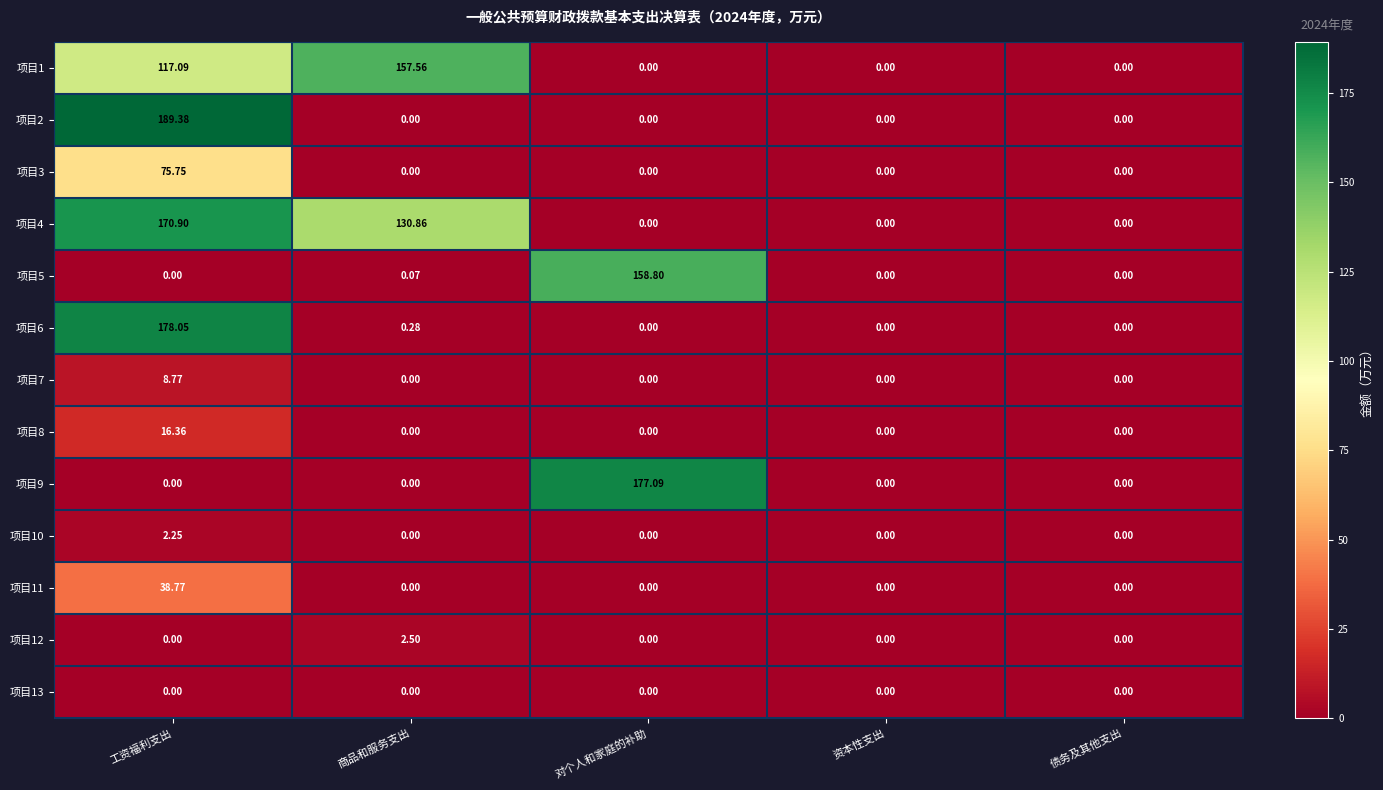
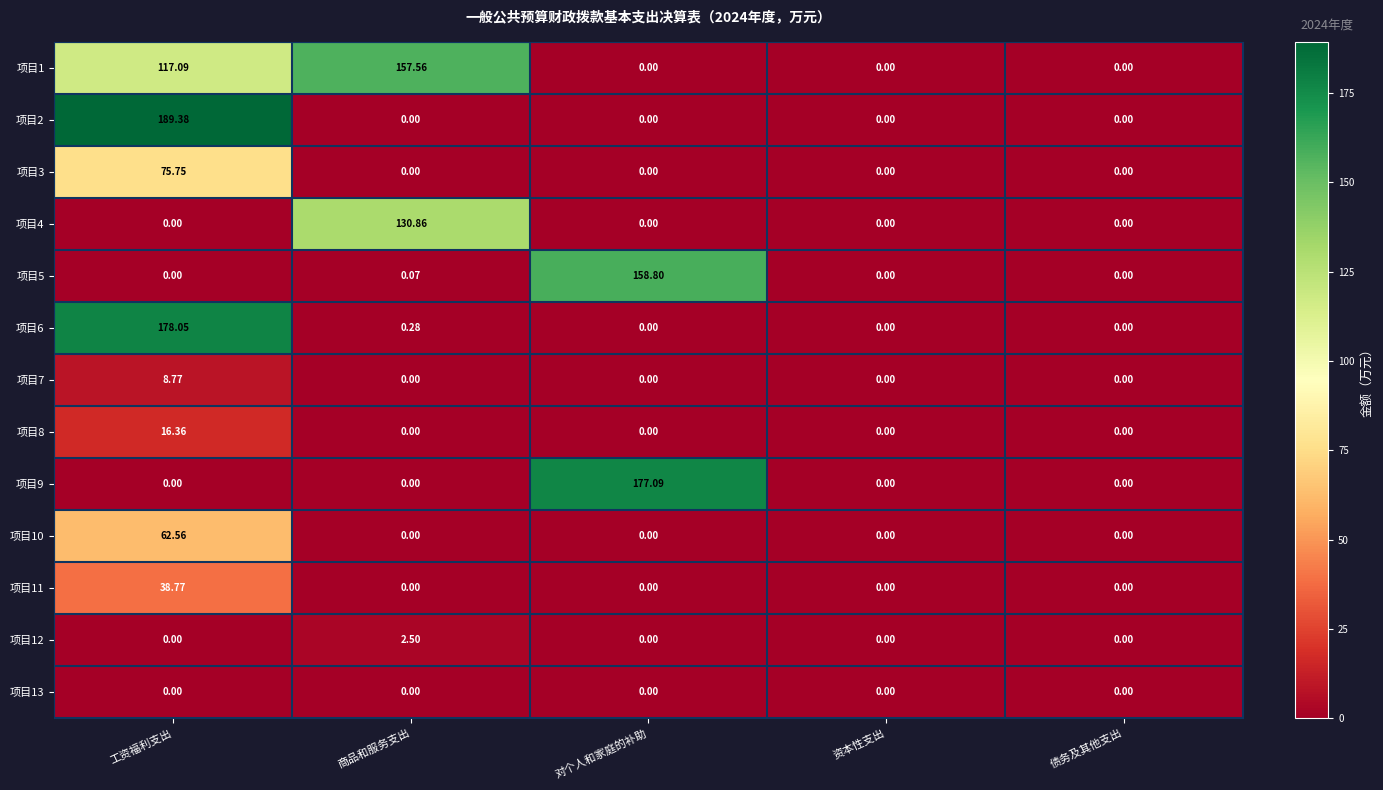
项目4, 工资福利支出: 170.90 -> 0.00
项目10, 工资福利支出: 2.25 -> 62.56
